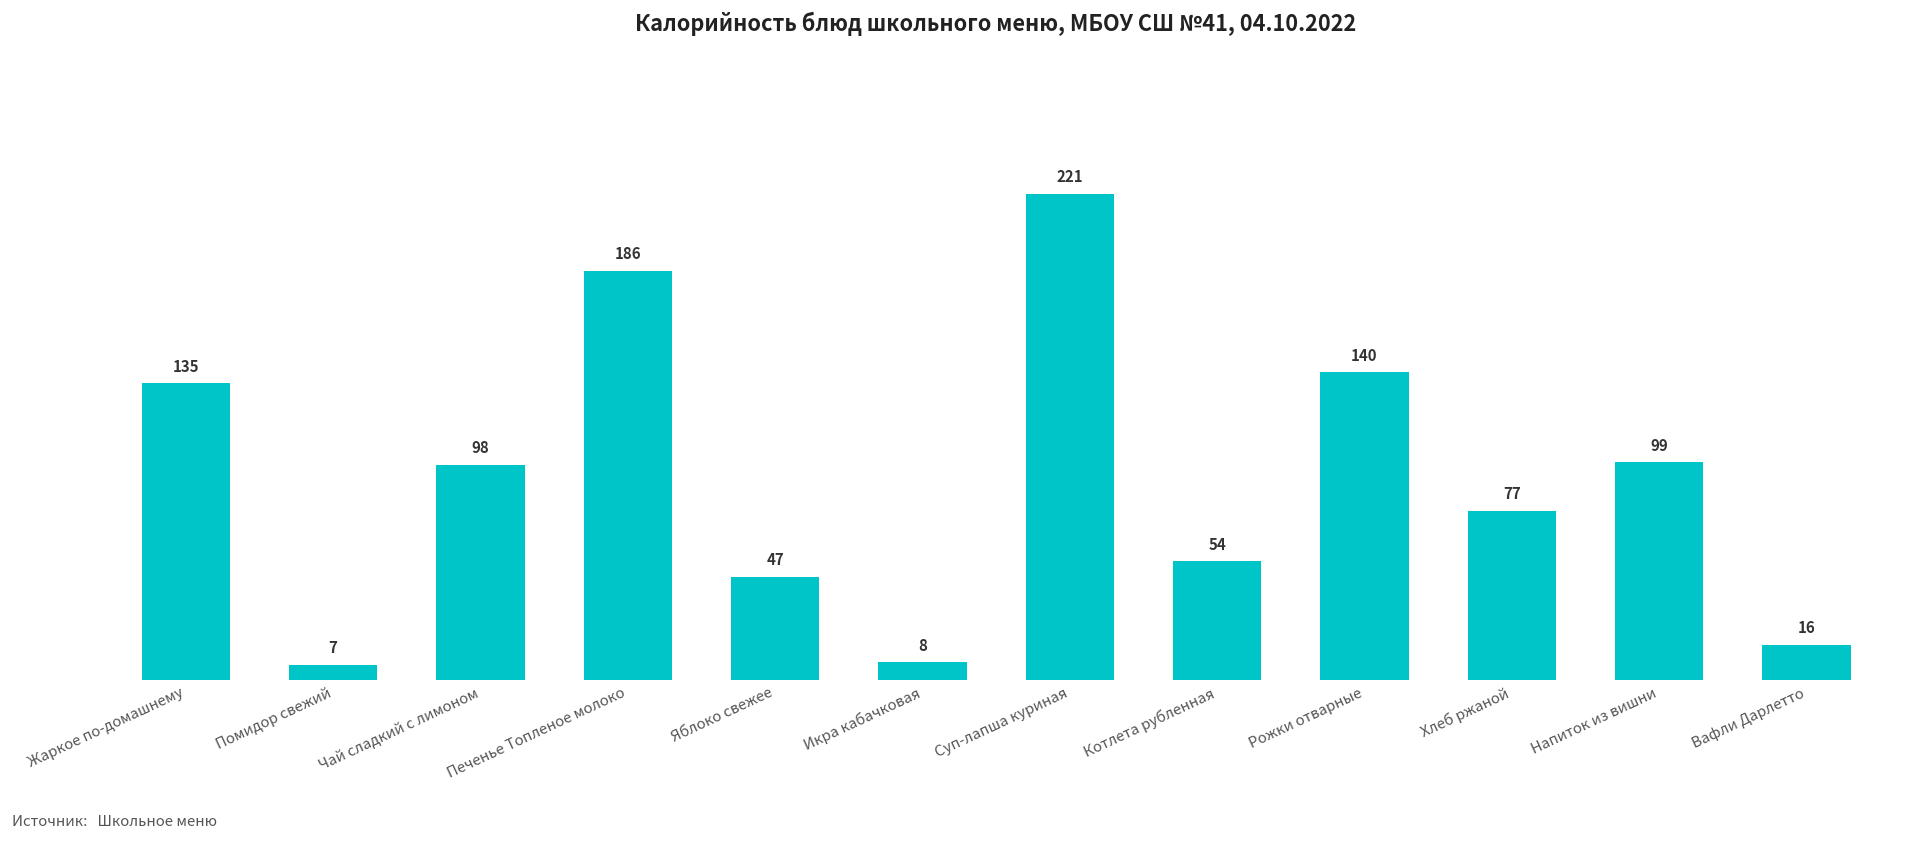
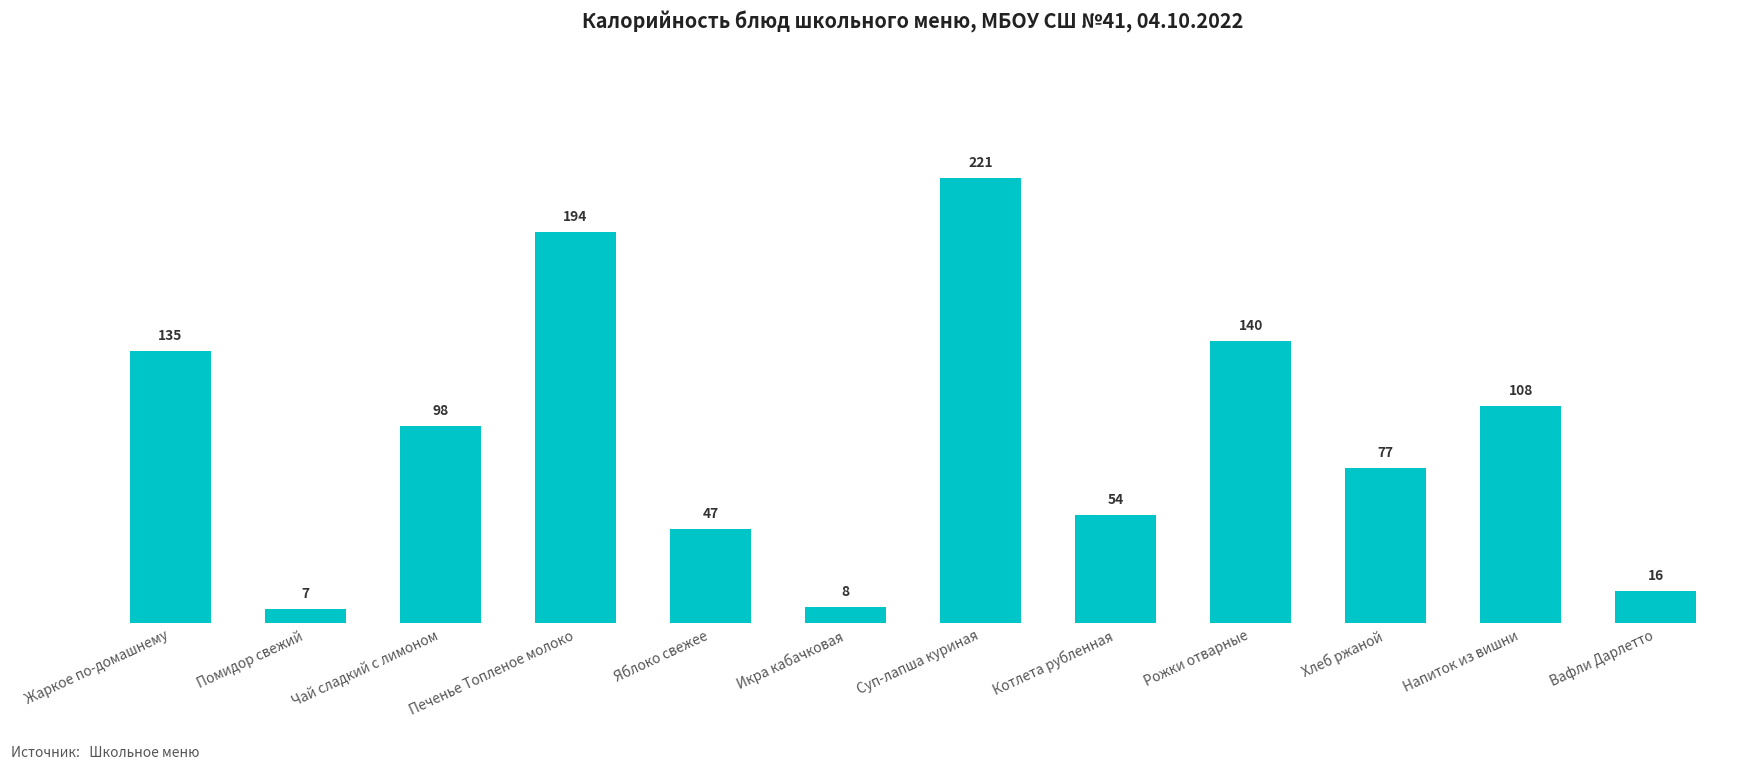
Печенье Топленое молоко: 186 -> 194
Напиток из вишни: 99 -> 108
